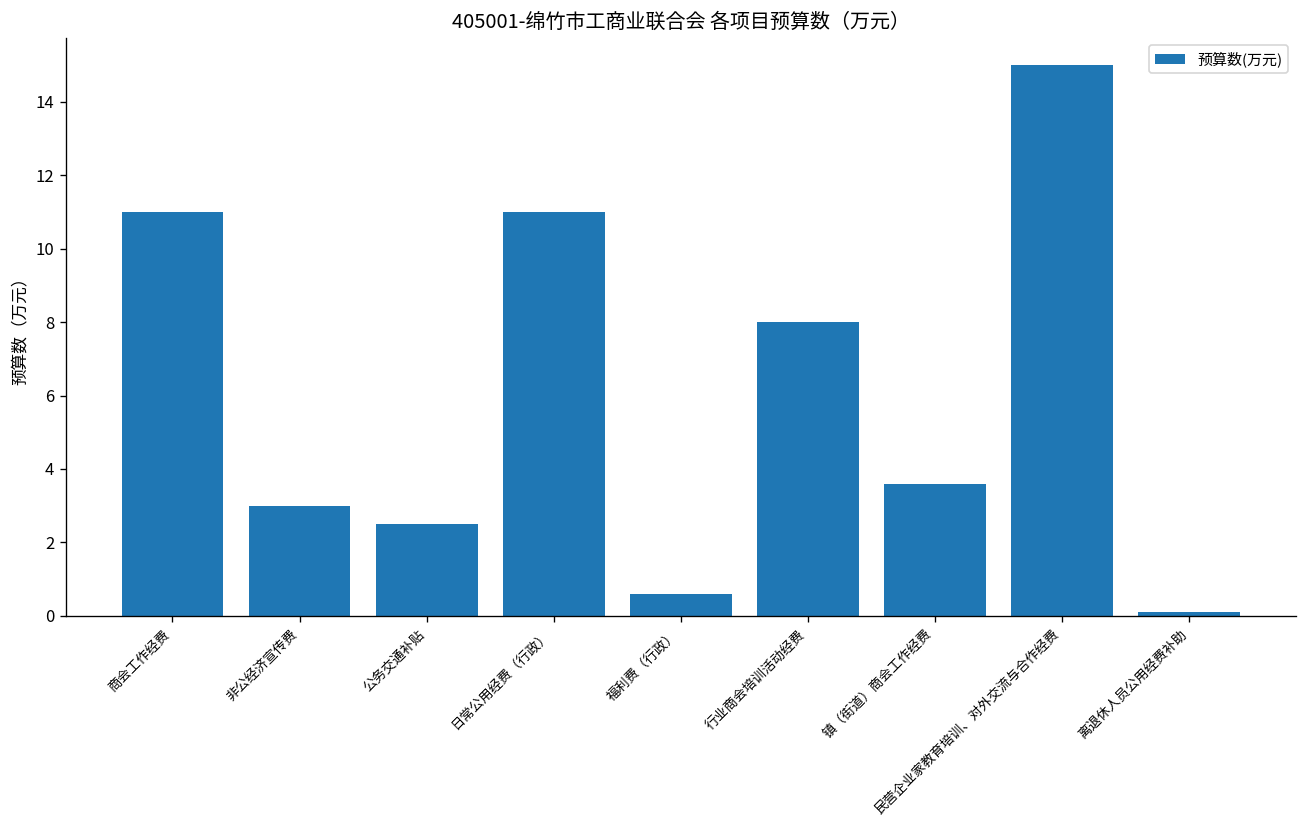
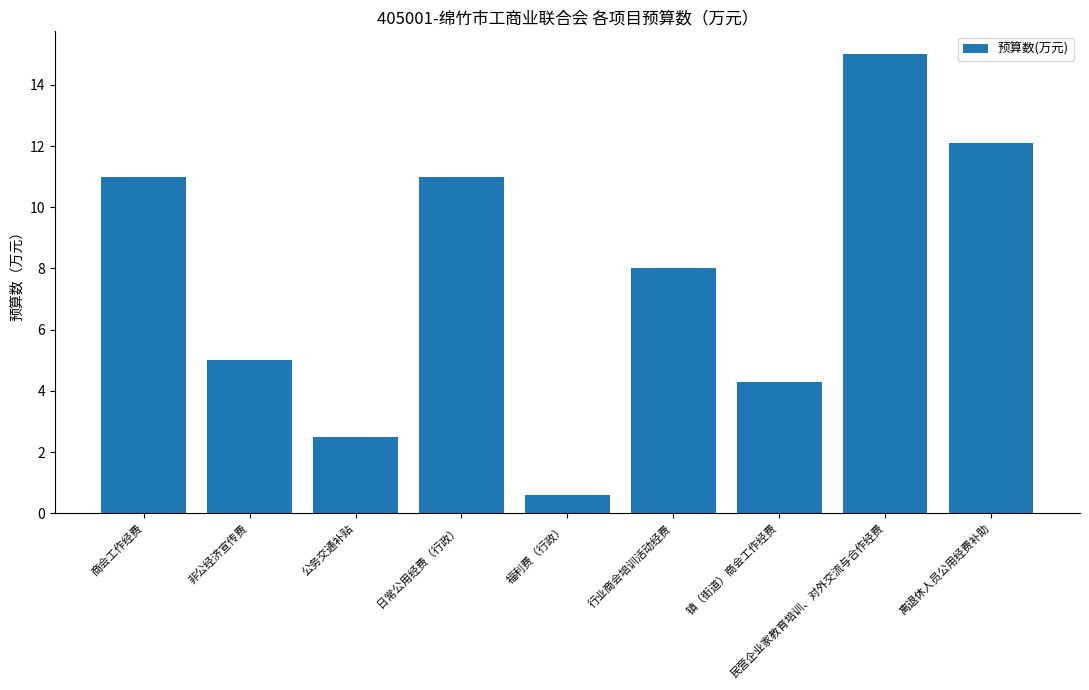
非公经济宣传费: 3 -> 5
镇（街道）商会工作经费: 3.6 -> 4.3
离退休人员公用经费补助: 0.1 -> 12.1
